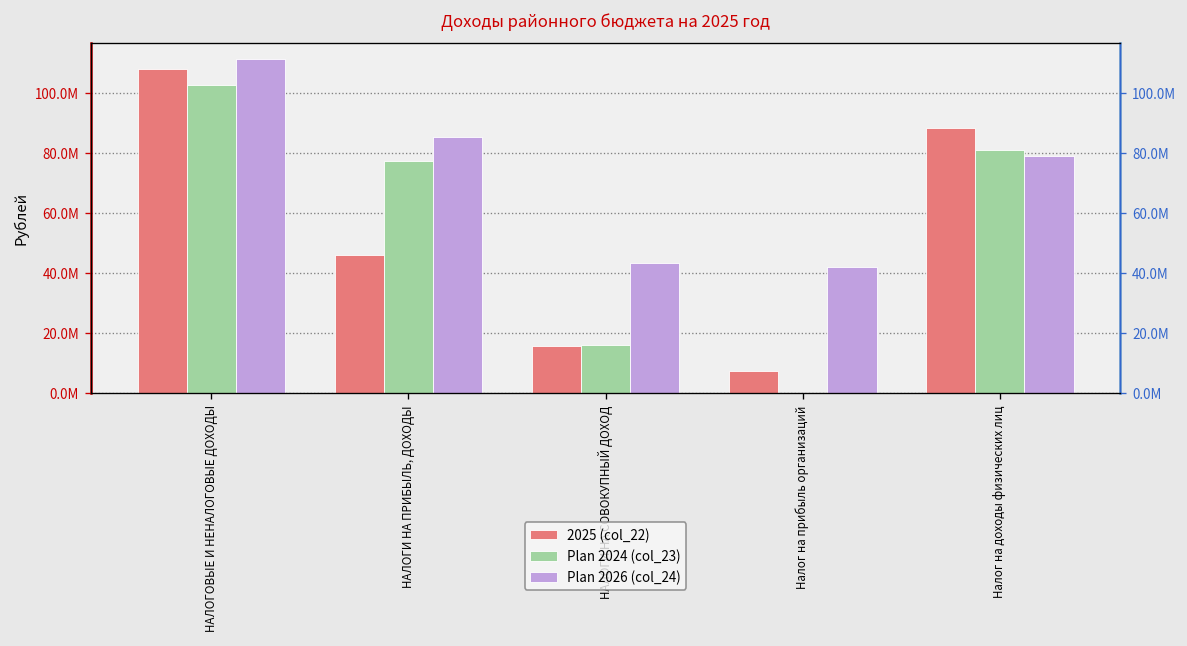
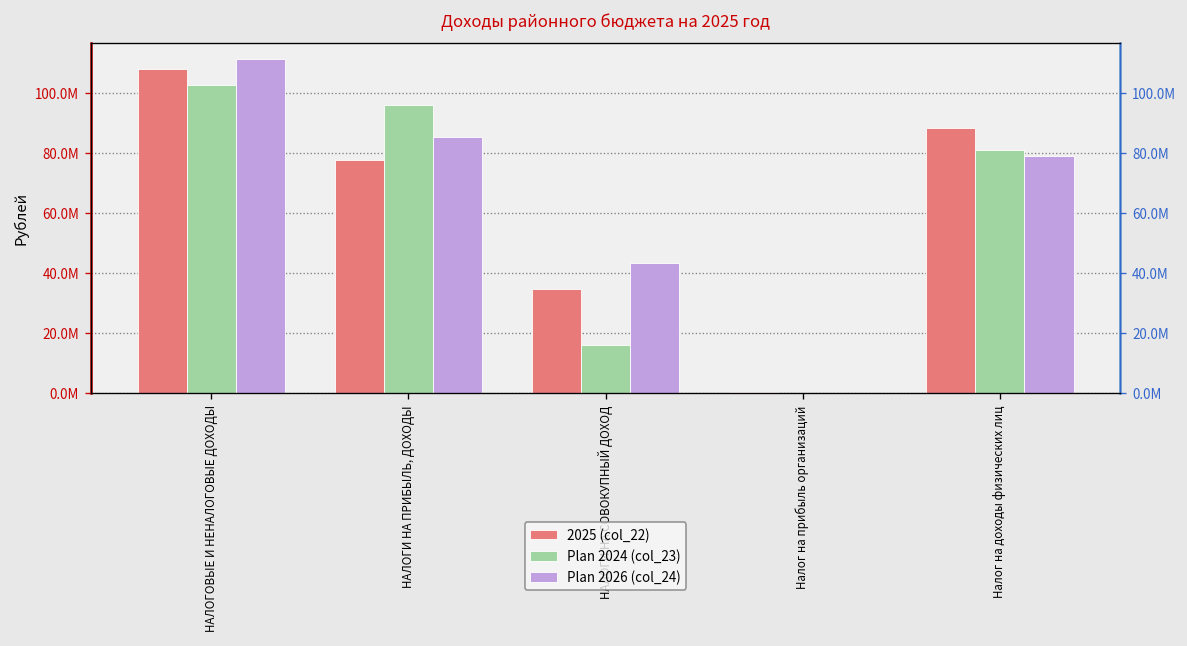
2025 (col_22), НАЛОГИ НА ПРИБЫЛЬ, ДОХОДЫ: 46000000 -> 78000000
Plan 2024 (col_23), НАЛОГИ НА ПРИБЫЛЬ, ДОХОДЫ: 77000000 -> 96000000
2025 (col_22), НАЛОГИ НА СОВОКУПНЫЙ ДОХОД: 16000000 -> 35000000
2025 (col_22), Налог на прибыль организаций: 7000000 -> 0
Plan 2026 (col_24), Налог на прибыль организаций: 42000000 -> 0
